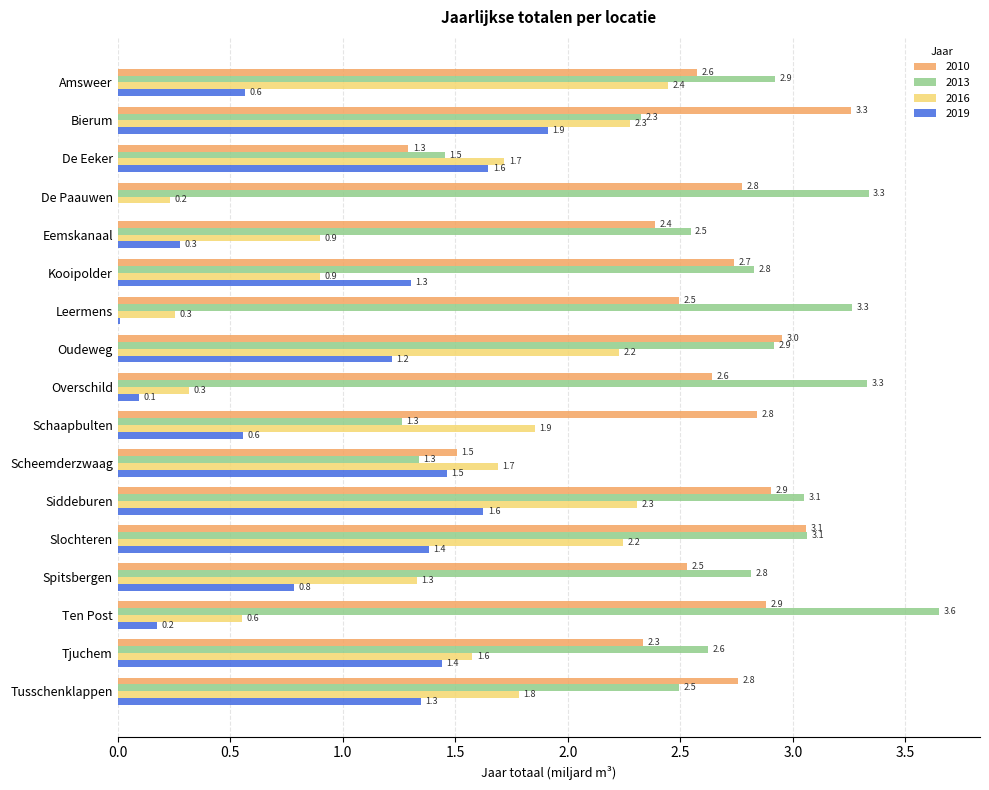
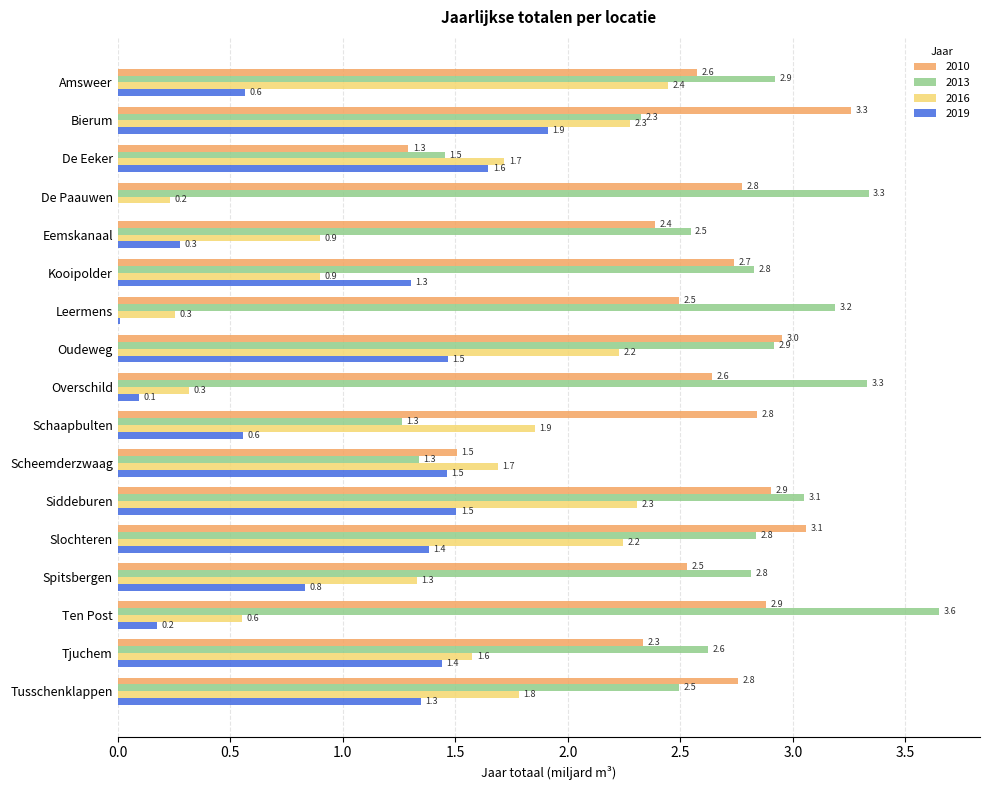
2013, Leermens: 3.3 -> 3.2
2019, Oudeweg: 1.2 -> 1.5
2019, Siddeburen: 1.6 -> 1.5
2013, Slochteren: 3.1 -> 2.8
2019, Spitsbergen: 0.78 -> 0.83
